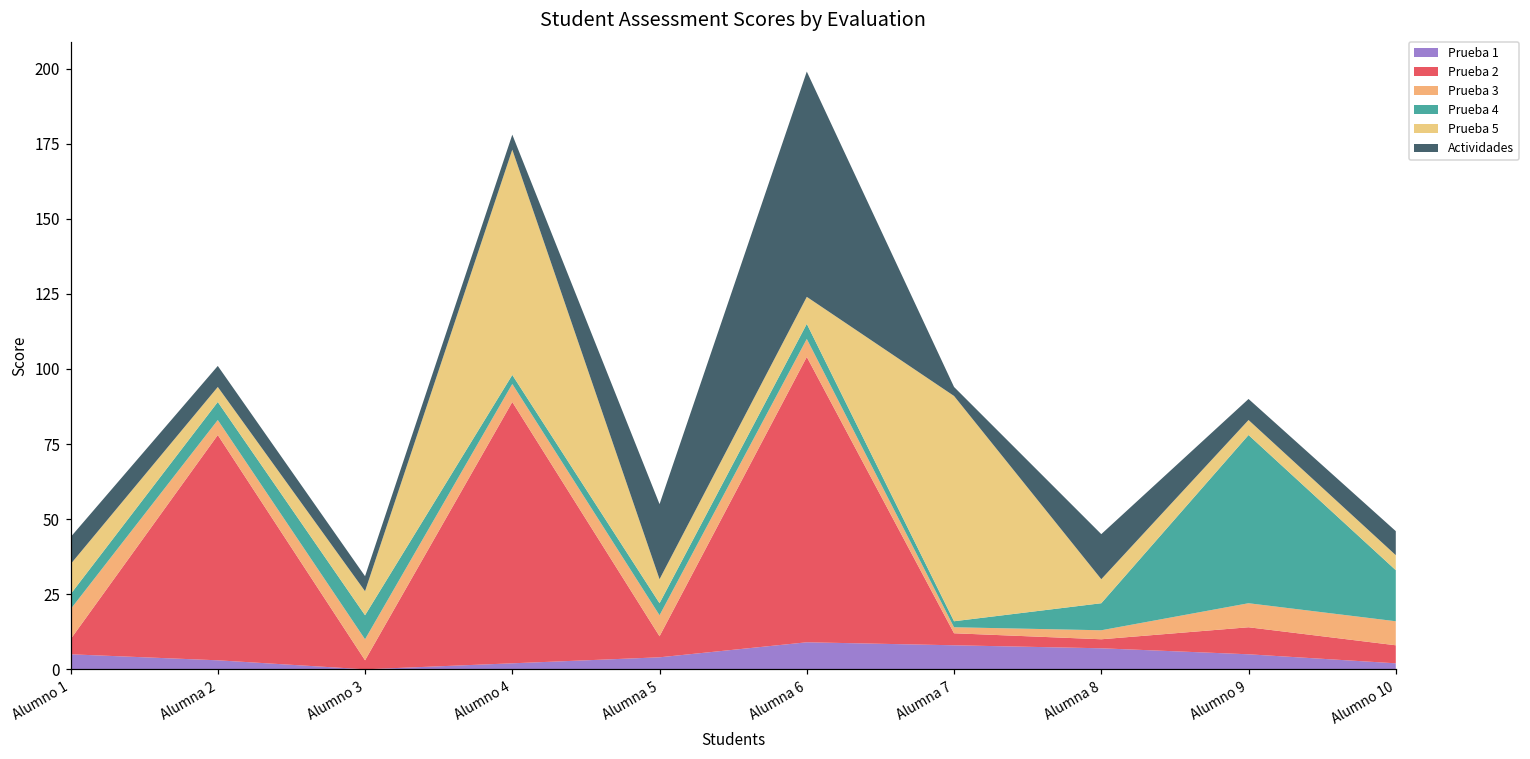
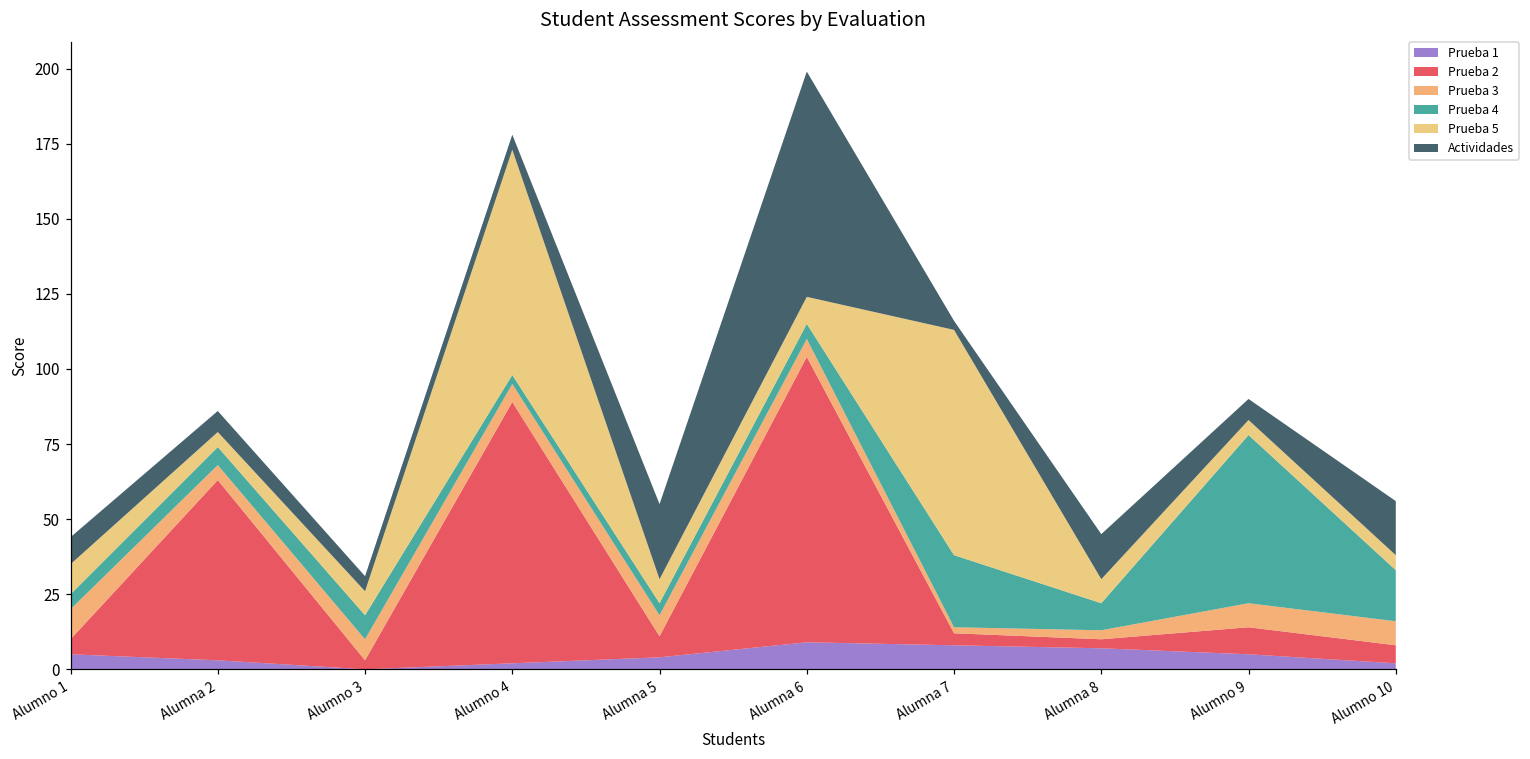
Prueba 2, Alumna 2: 75 -> 60
Prueba 4, Alumna 7: 2 -> 24
Actividades, Alumno 10: 8 -> 18
